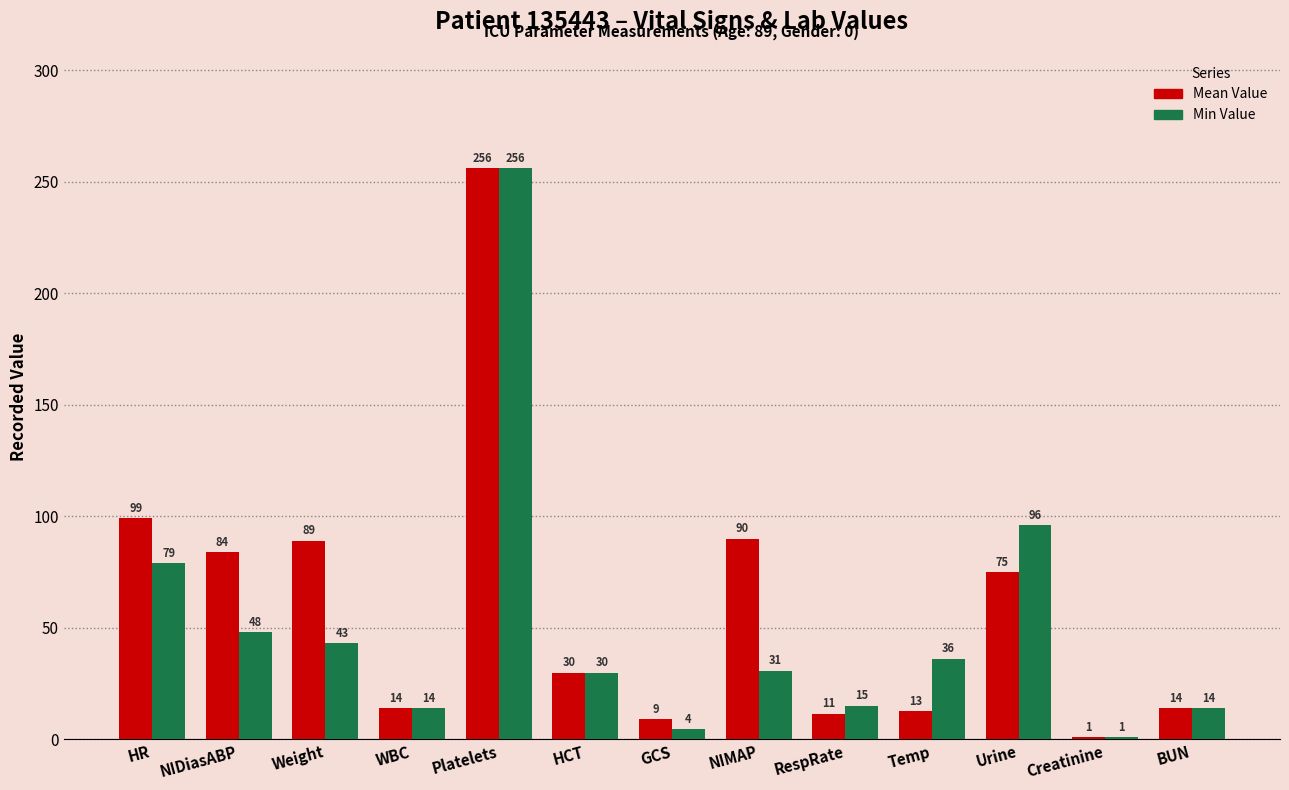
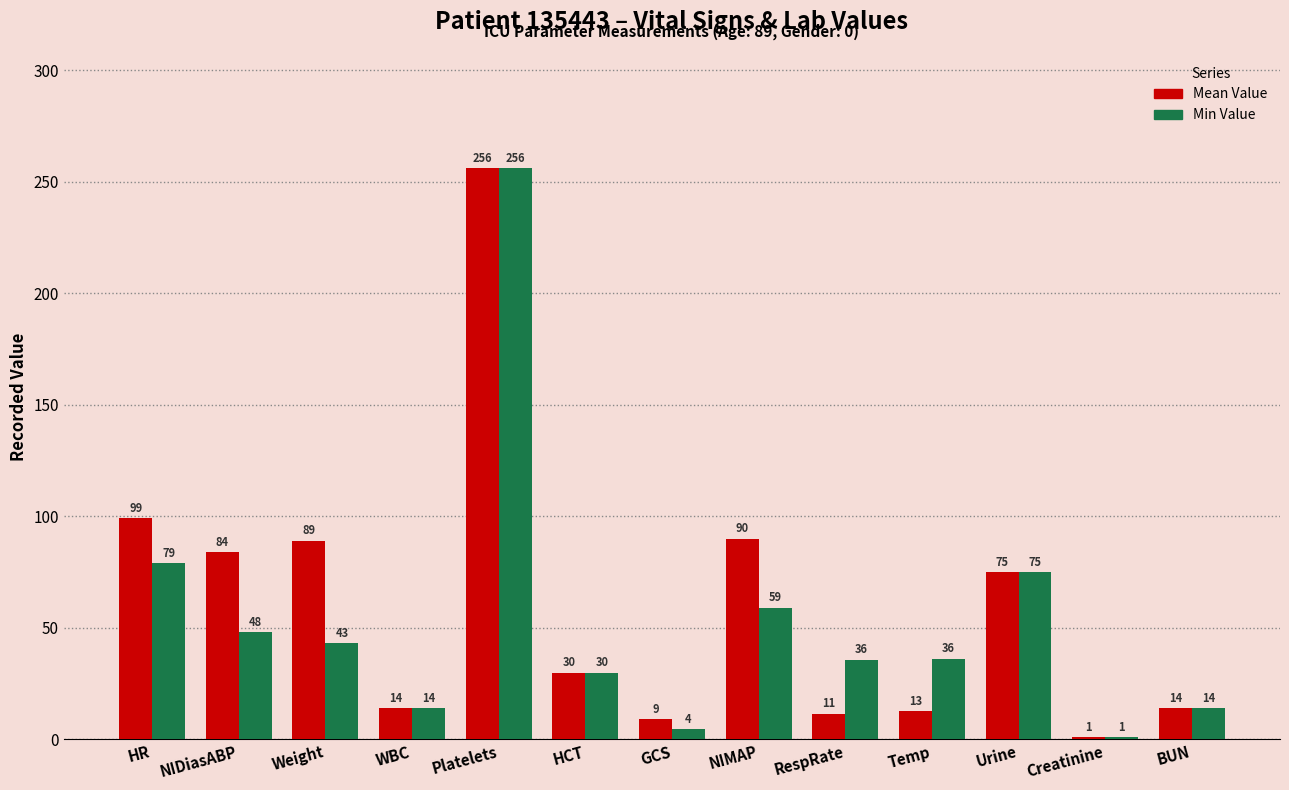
Min Value, NIMAP: 31 -> 59
Min Value, RespRate: 15 -> 36
Min Value, Urine: 96 -> 75
